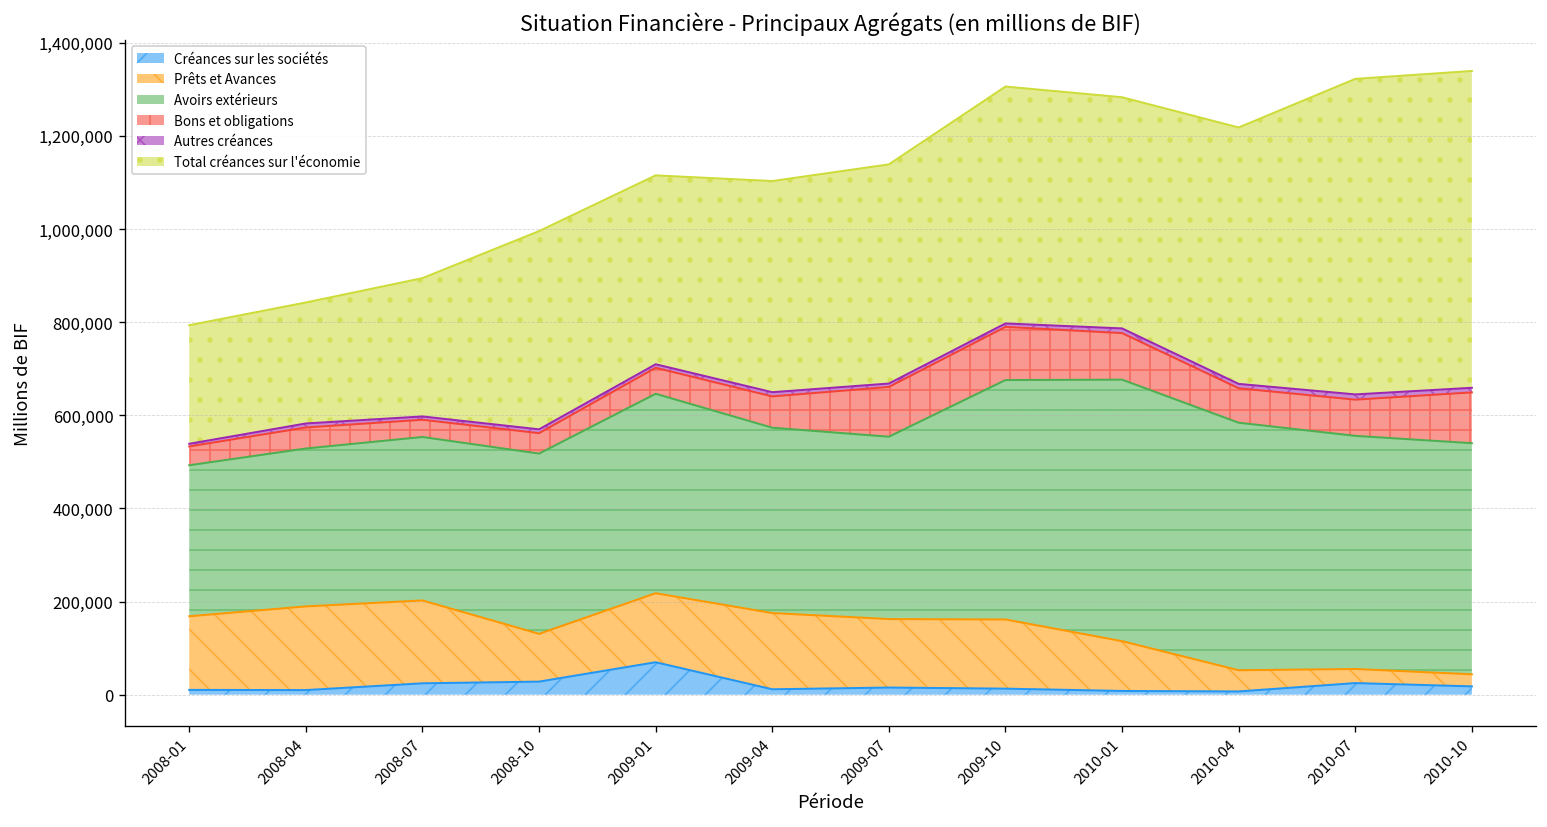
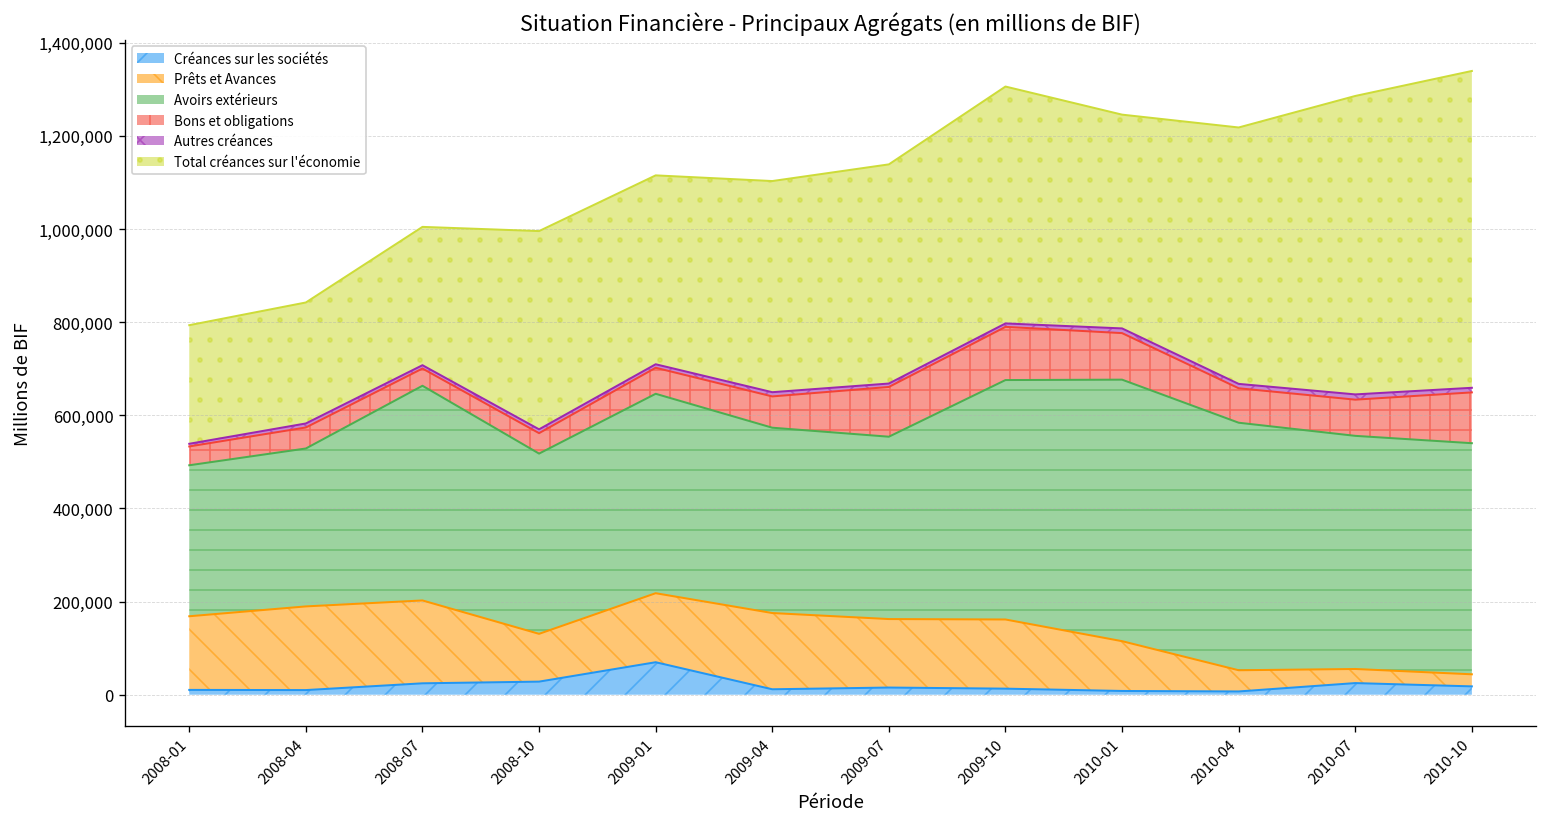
Avoirs extérieurs, 2008-07: 350,000 -> 460,000
Total créances sur l'économie, 2010-01: 500,000 -> 460,000
Total créances sur l'économie, 2010-07: 680,000 -> 640,000
